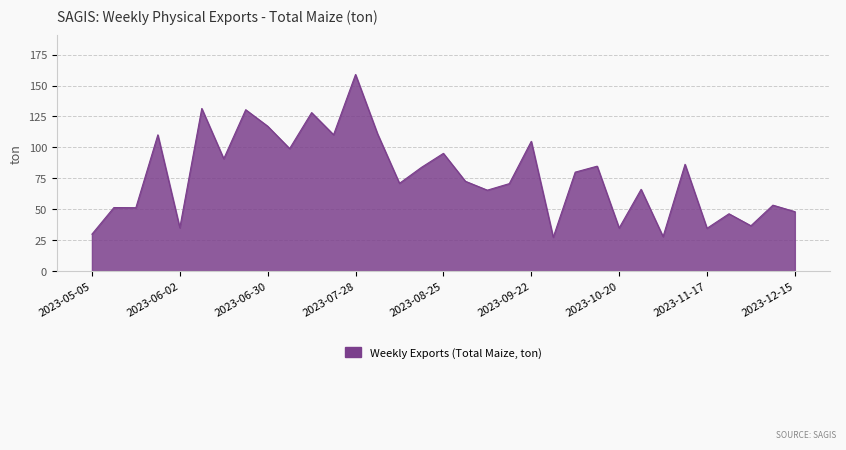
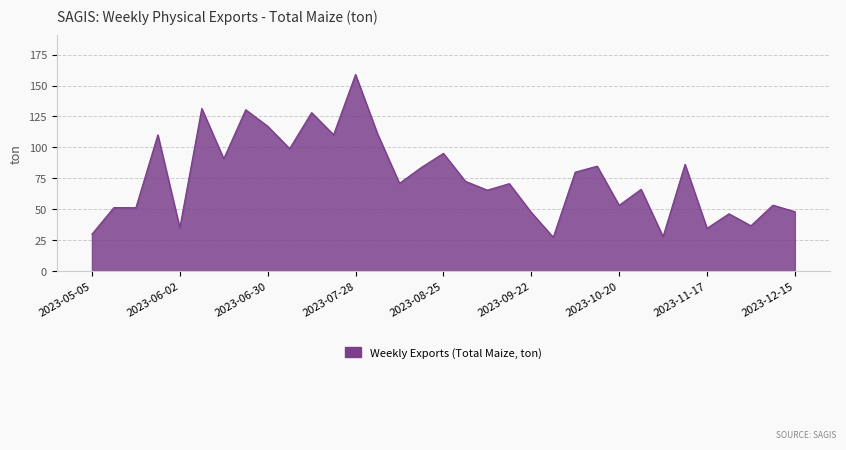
2023-09-22: 105 -> 48
2023-10-20: 35 -> 53
